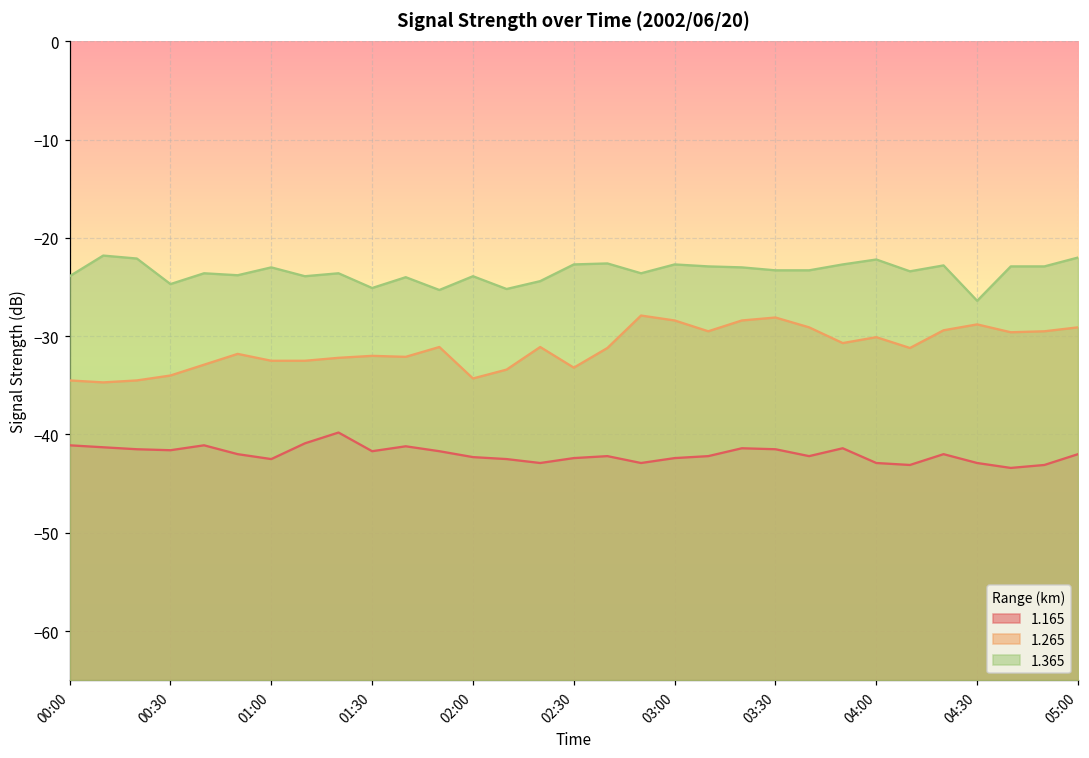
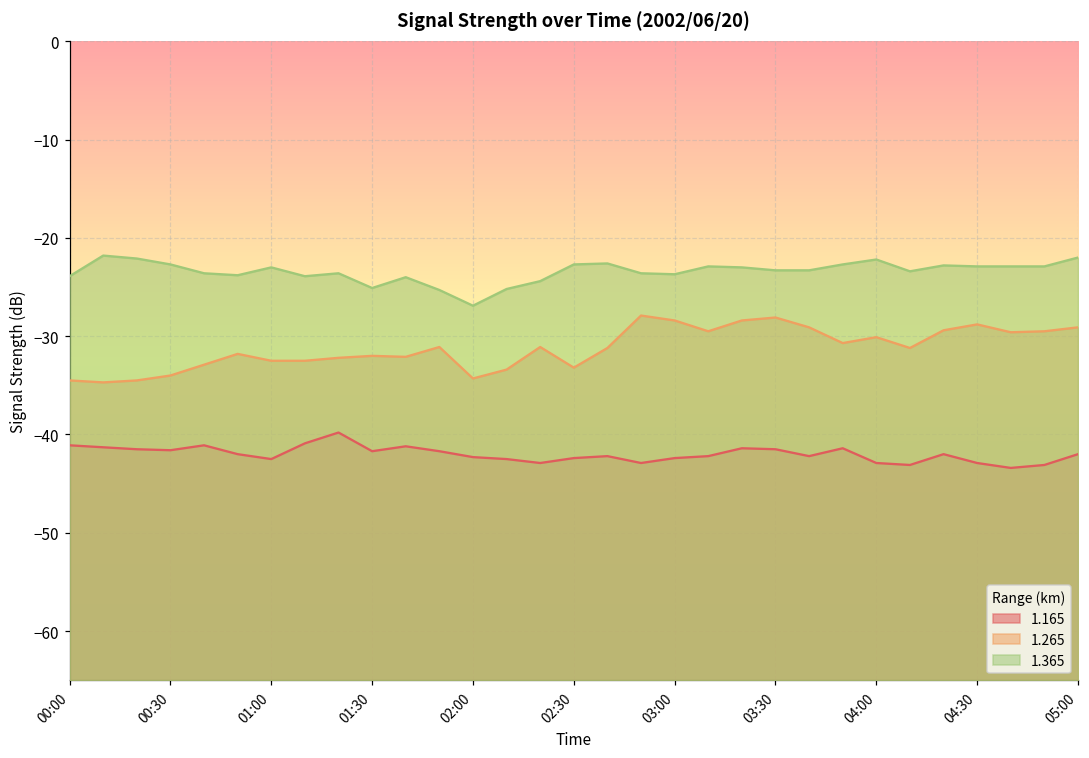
1.365, 00:30: -25 -> -23
1.365, 02:00: -24 -> -27
1.365, 03:00: -23 -> -24
1.365, 04:30: -26 -> -23
